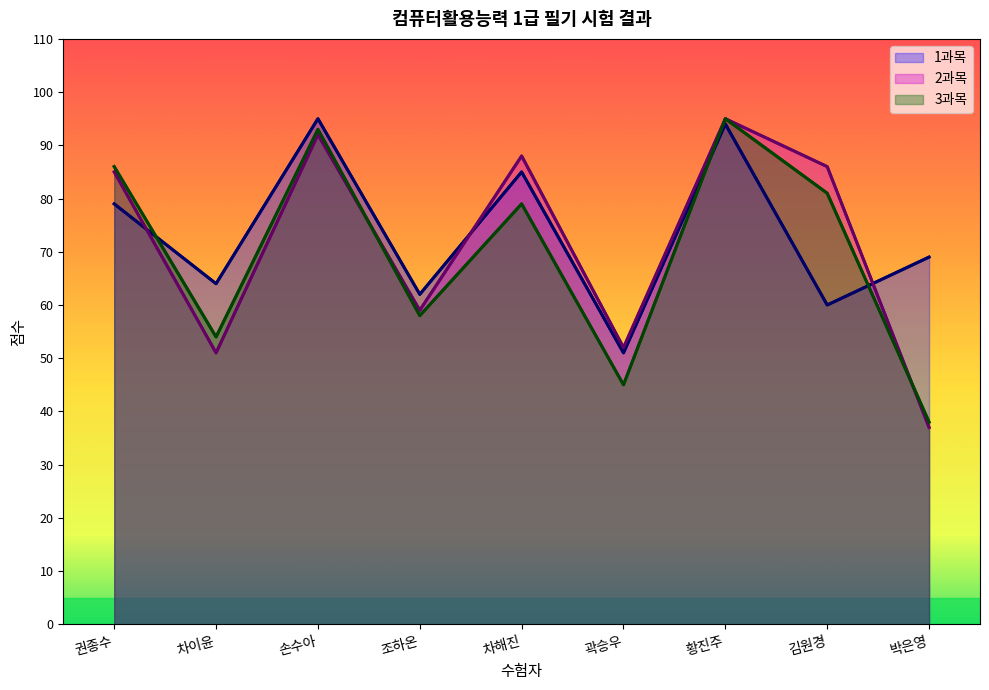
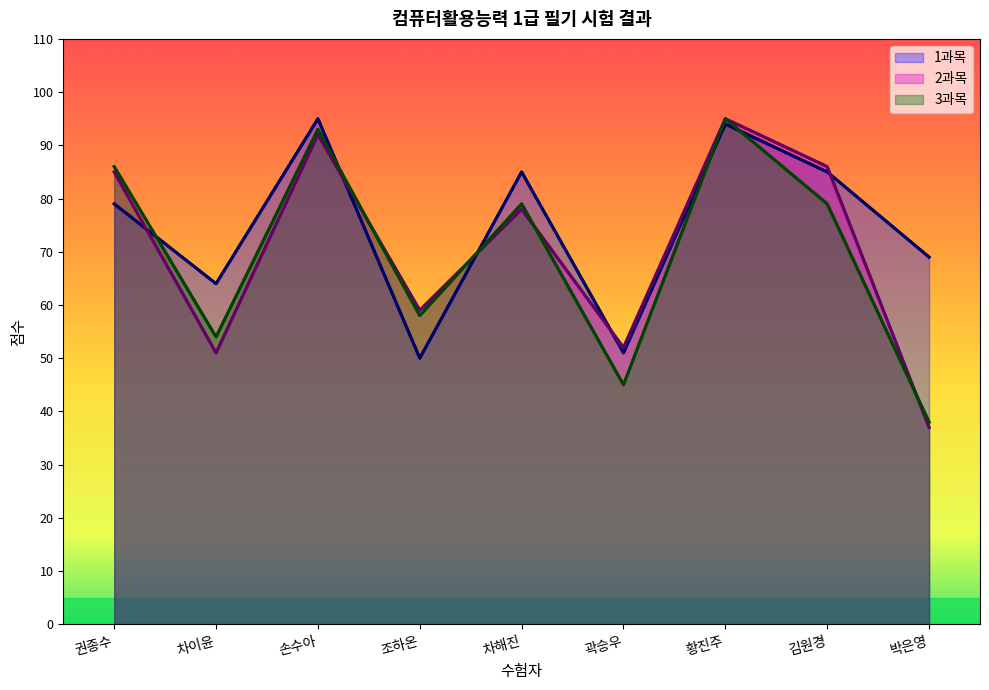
1과목, 조하온: 62 -> 50
2과목, 차해진: 88 -> 78
1과목, 김원경: 60 -> 85
3과목, 김원경: 81 -> 79
